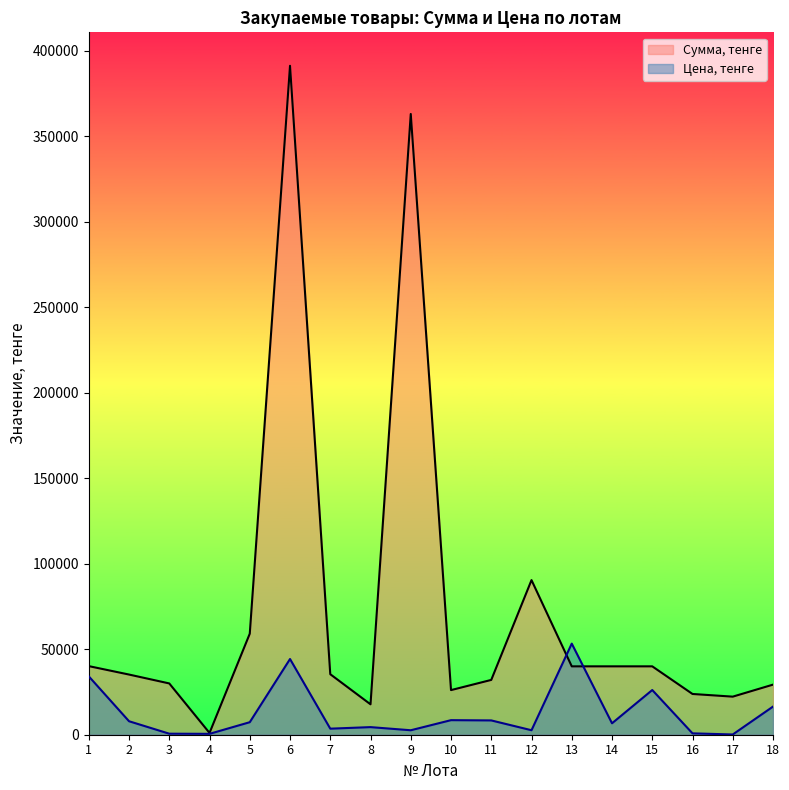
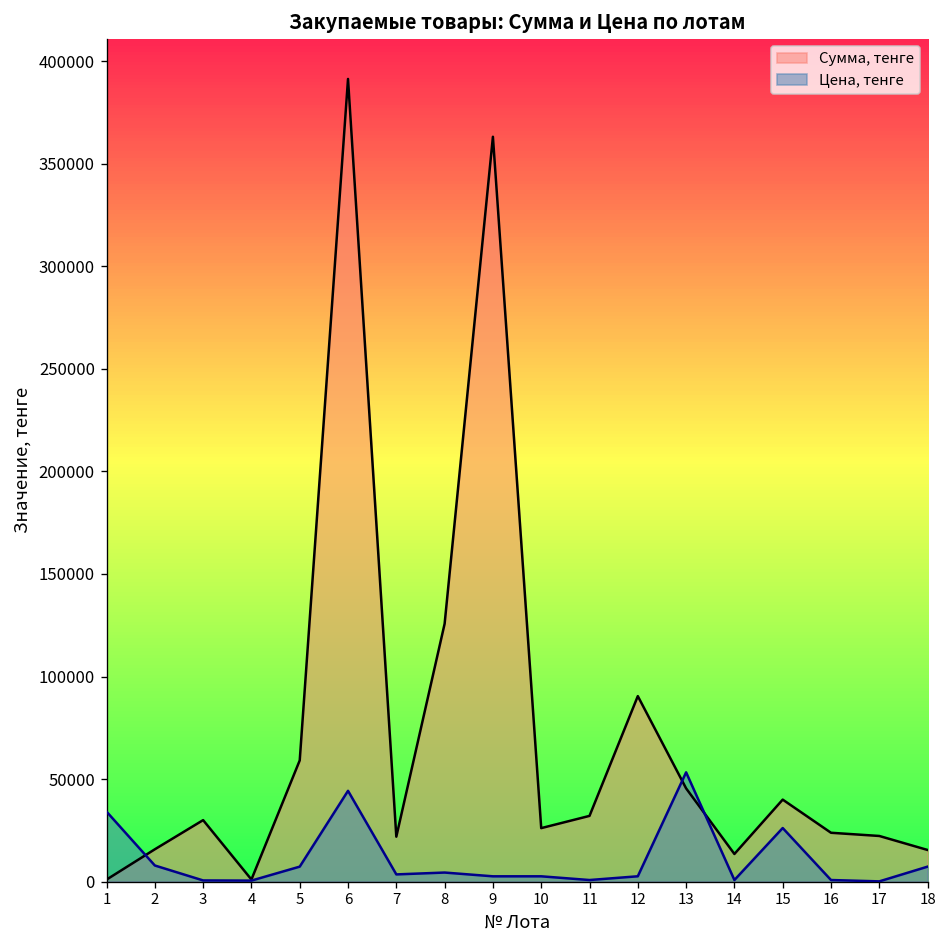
Сумма, тенге, 1: 40000 -> 1000
Сумма, тенге, 2: 35000 -> 16000
Сумма, тенге, 7: 35000 -> 22000
Сумма, тенге, 8: 18000 -> 126000
Цена, тенге, 10: 9000 -> 3000
Цена, тенге, 11: 8000 -> 1000
Сумма, тенге, 13: 40000 -> 45000
Сумма, тенге, 14: 40000 -> 13000
Цена, тенге, 14: 7000 -> 1000
Сумма, тенге, 18: 29000 -> 15000
Цена, тенге, 18: 16000 -> 7000
